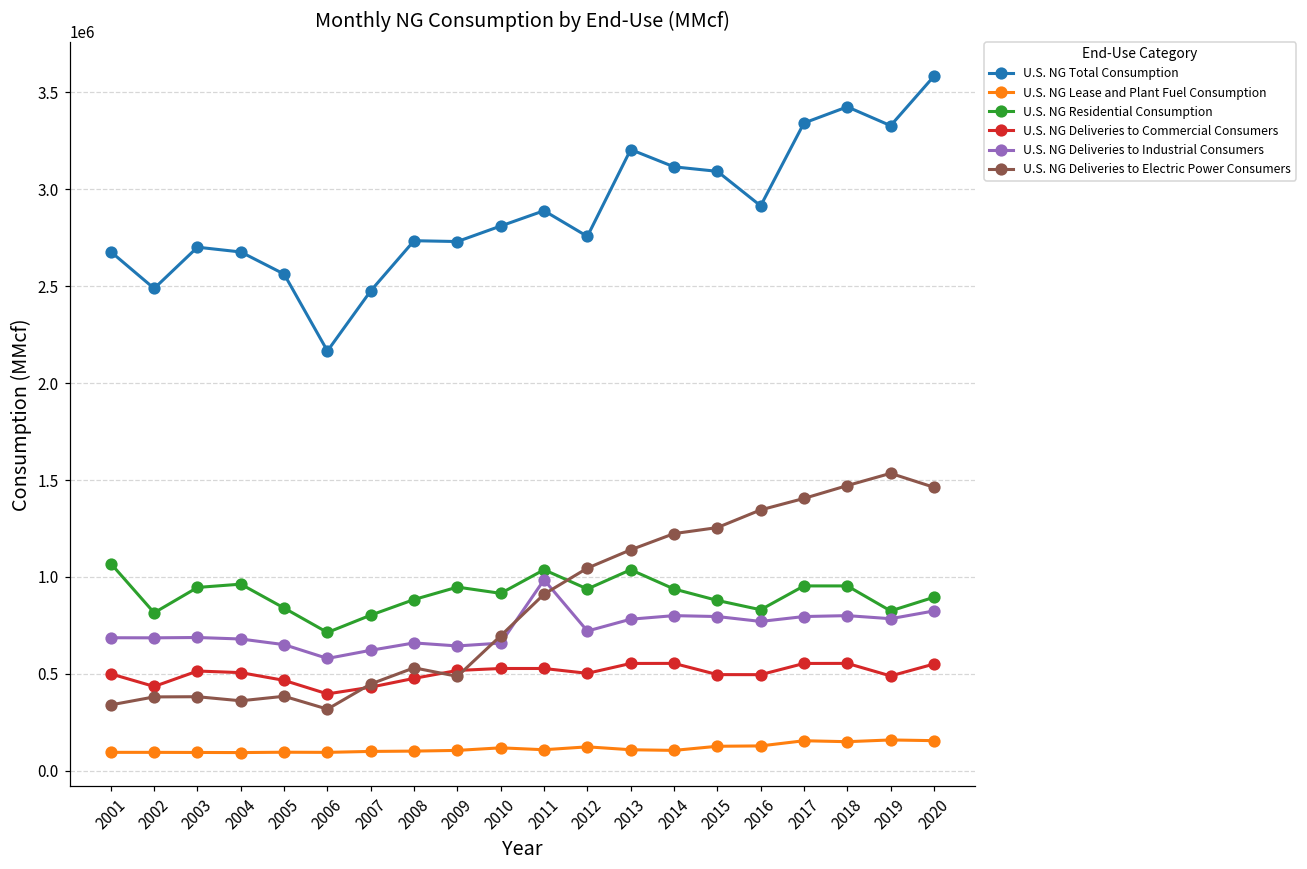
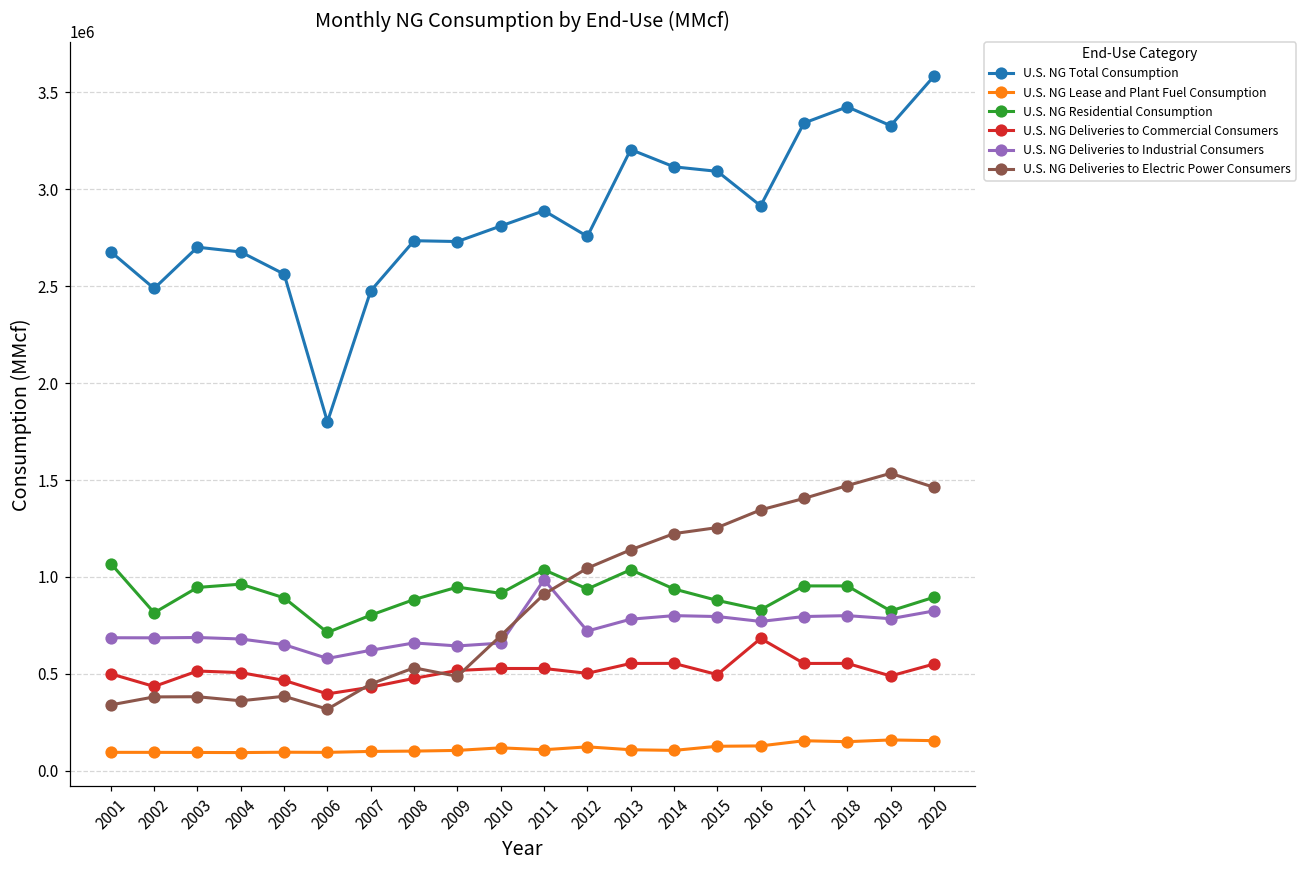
U.S. NG Residential Consumption, 2005: 840000 -> 890000
U.S. NG Total Consumption, 2006: 2170000 -> 1800000
U.S. NG Deliveries to Commercial Consumers, 2016: 500000 -> 680000
